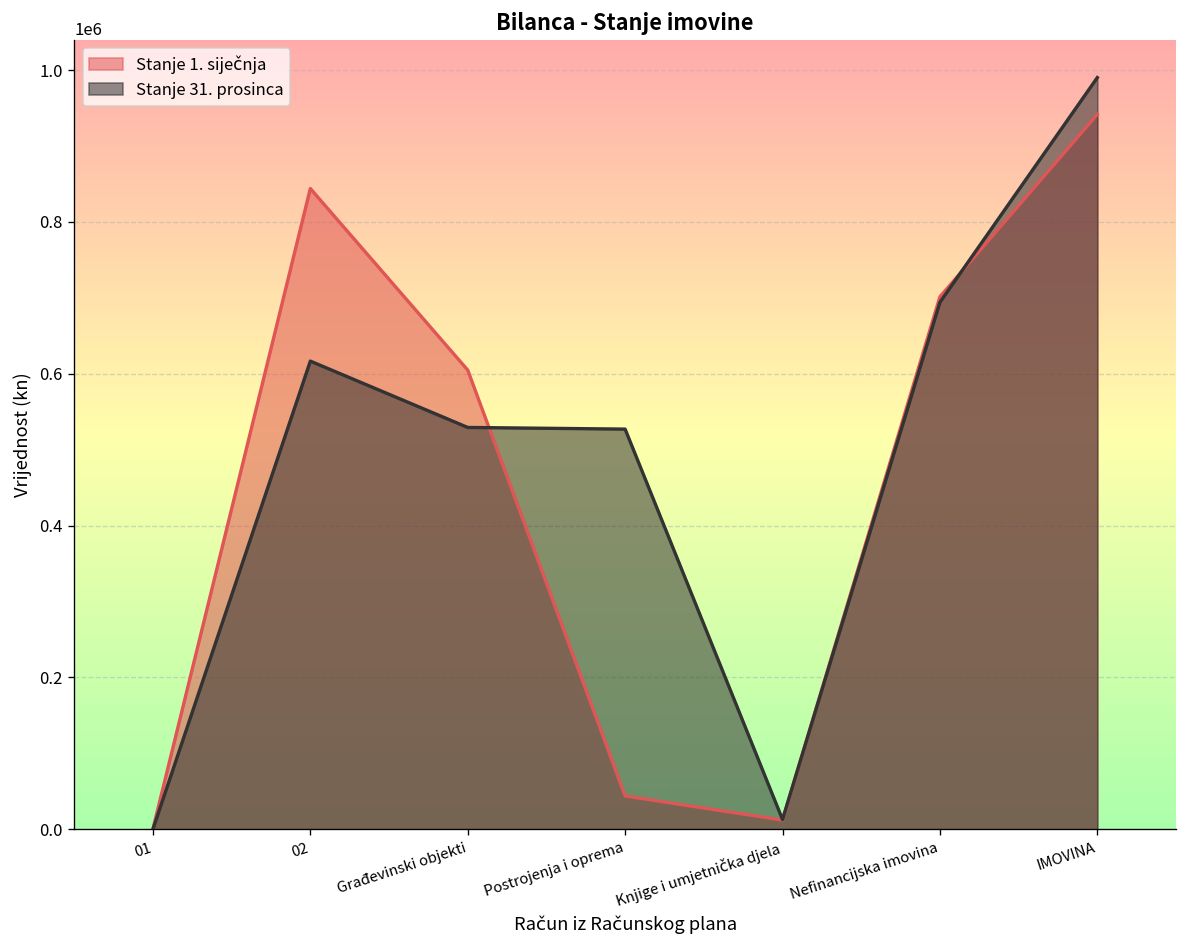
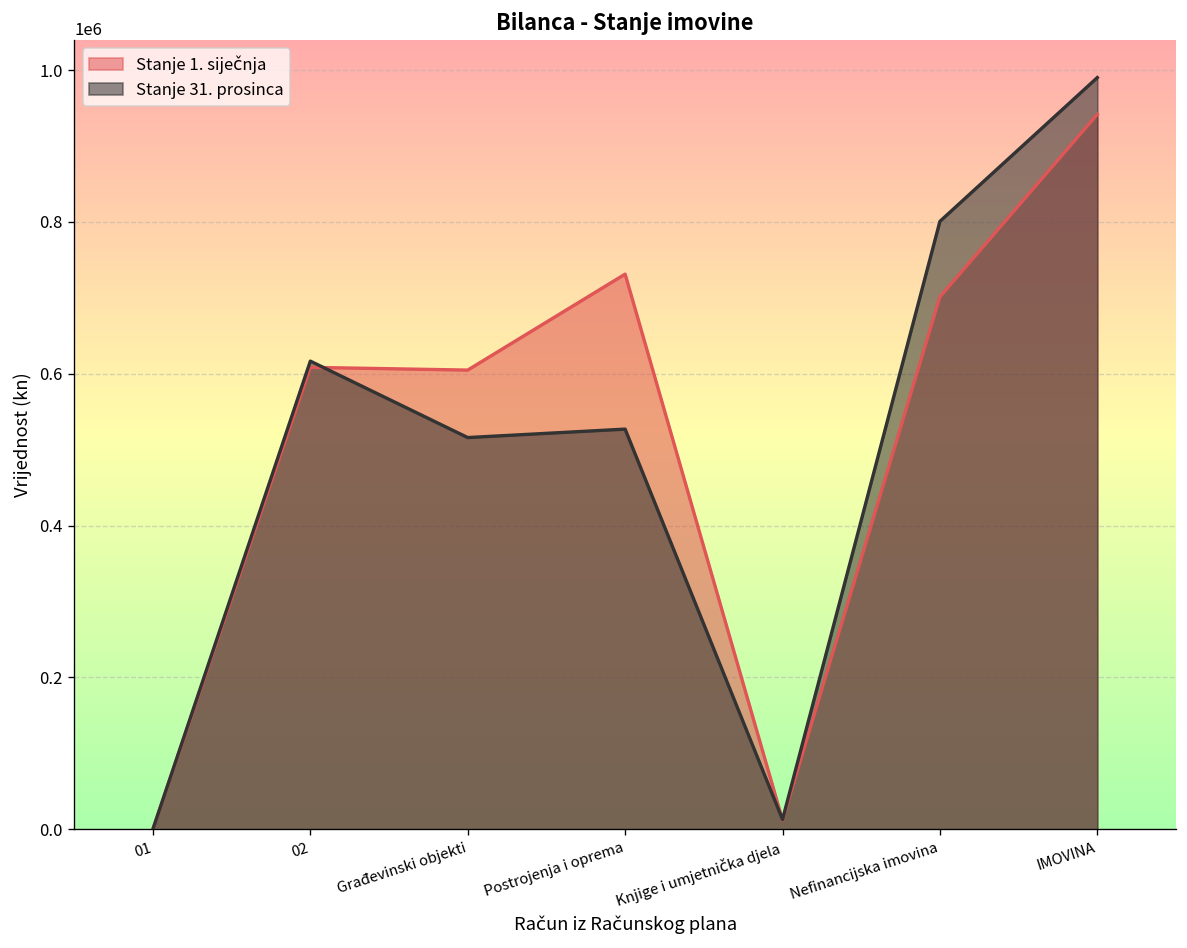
Stanje 1. siječnja, 02: 840000 -> 610000
Stanje 31. prosinca, Građevinski objekti: 530000 -> 520000
Stanje 1. siječnja, Postrojenja i oprema: 40000 -> 730000
Stanje 31. prosinca, Nefinancijska imovina: 690000 -> 800000
